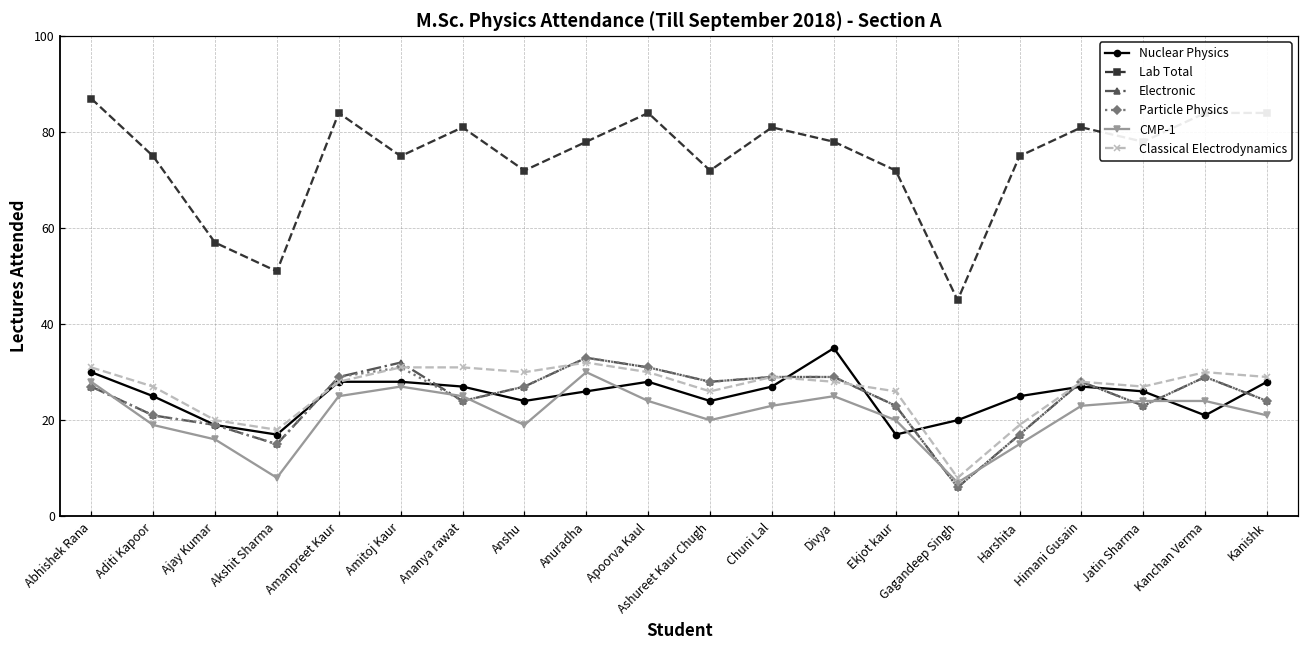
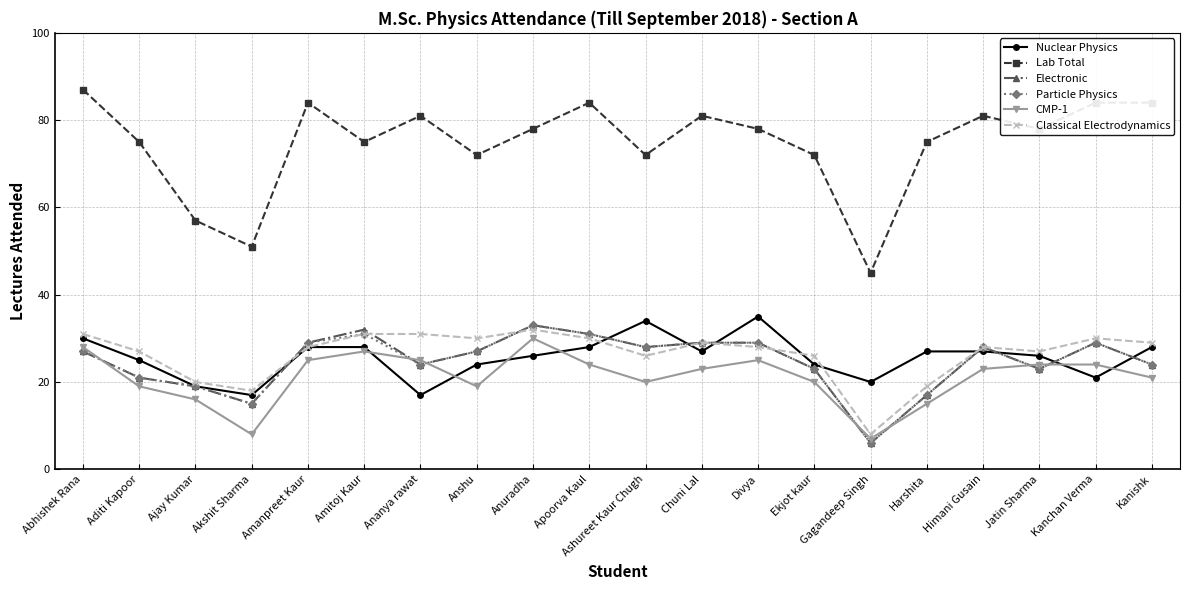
Nuclear Physics, Ananya rawat: 27 -> 17
Nuclear Physics, Ashureet Kaur Chugh: 24 -> 34
Nuclear Physics, Ekjot kaur: 17 -> 24
Nuclear Physics, Harshita: 25 -> 27
